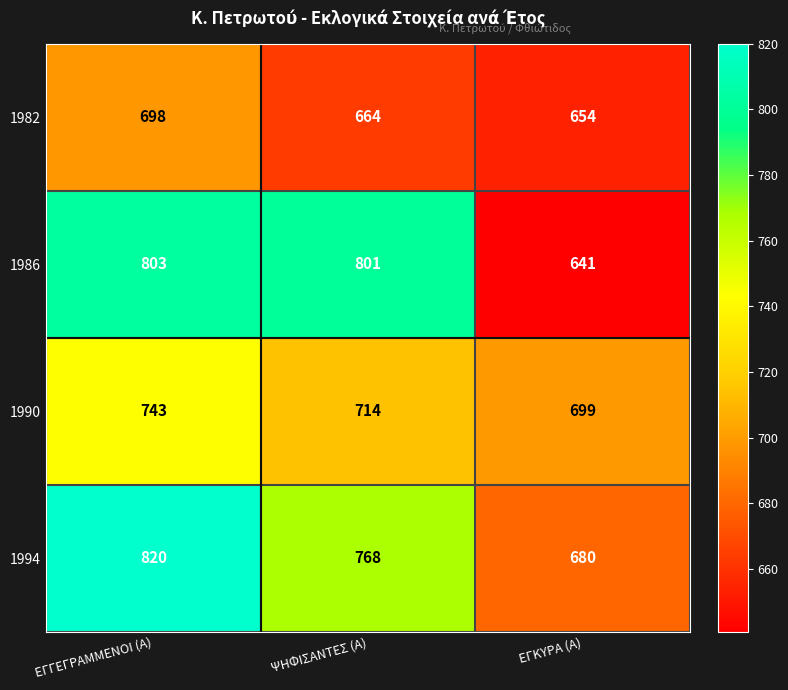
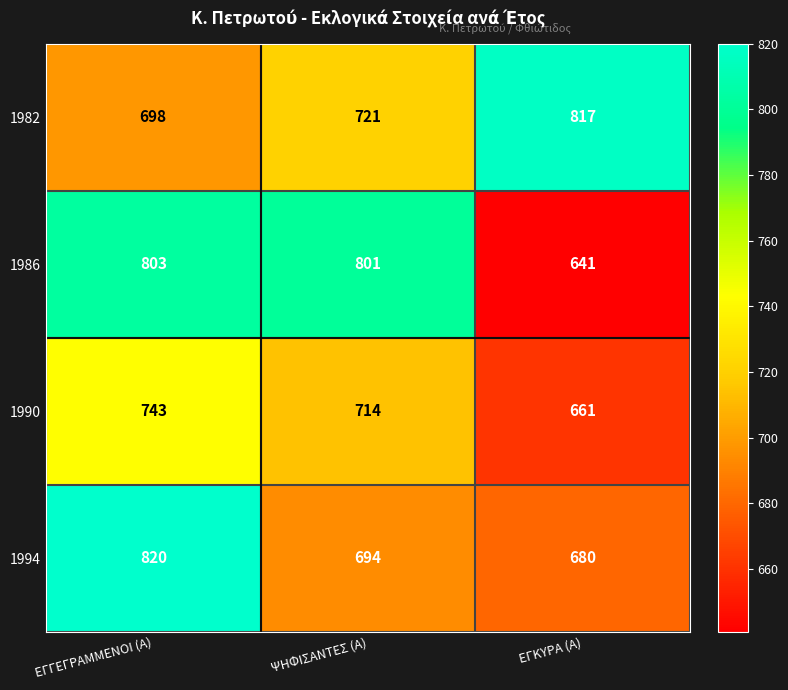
1982, ΨΗΦΙΣΑΝΤΕΣ (Α): 664 -> 721
1982, ΕΓΚΥΡΑ (Α): 654 -> 817
1990, ΕΓΚΥΡΑ (Α): 699 -> 661
1994, ΨΗΦΙΣΑΝΤΕΣ (Α): 768 -> 694
